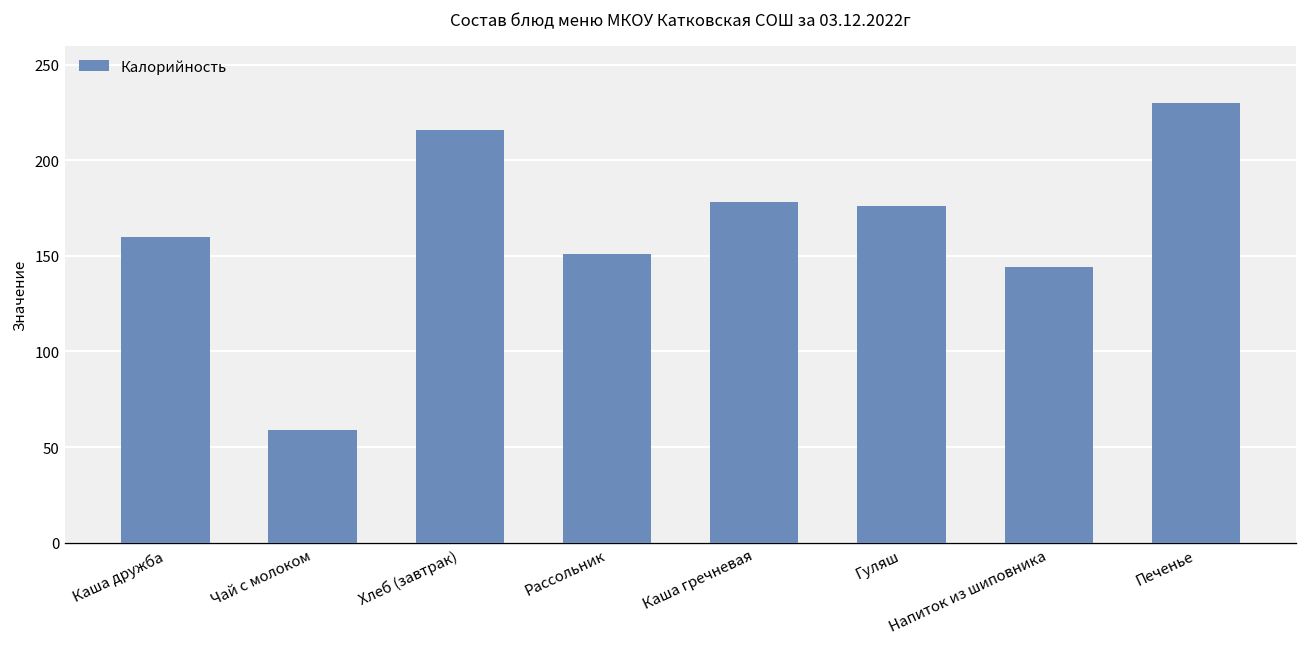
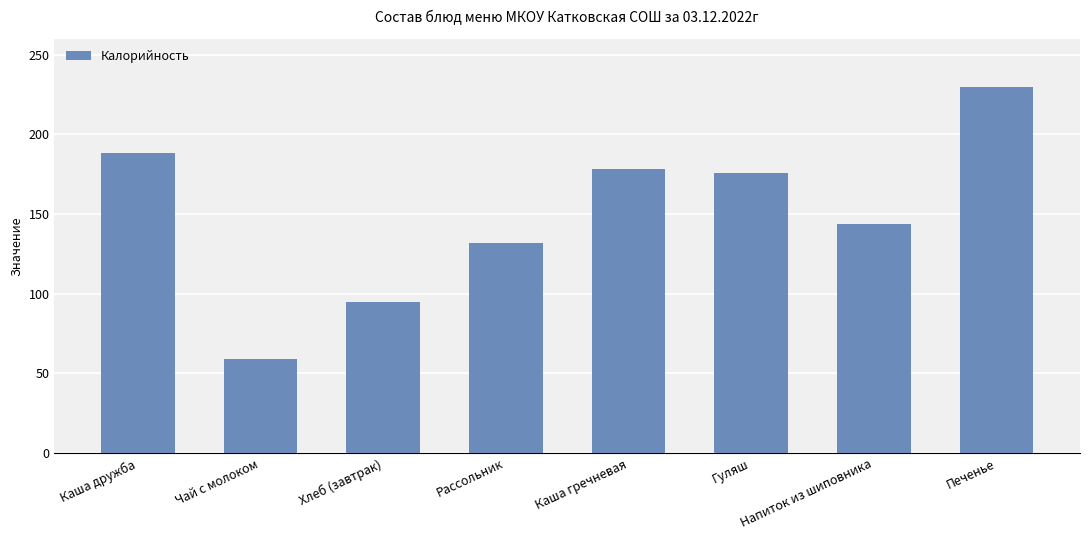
Каша дружба: 160 -> 188
Хлеб (завтрак): 216 -> 95
Рассольник: 151 -> 132
